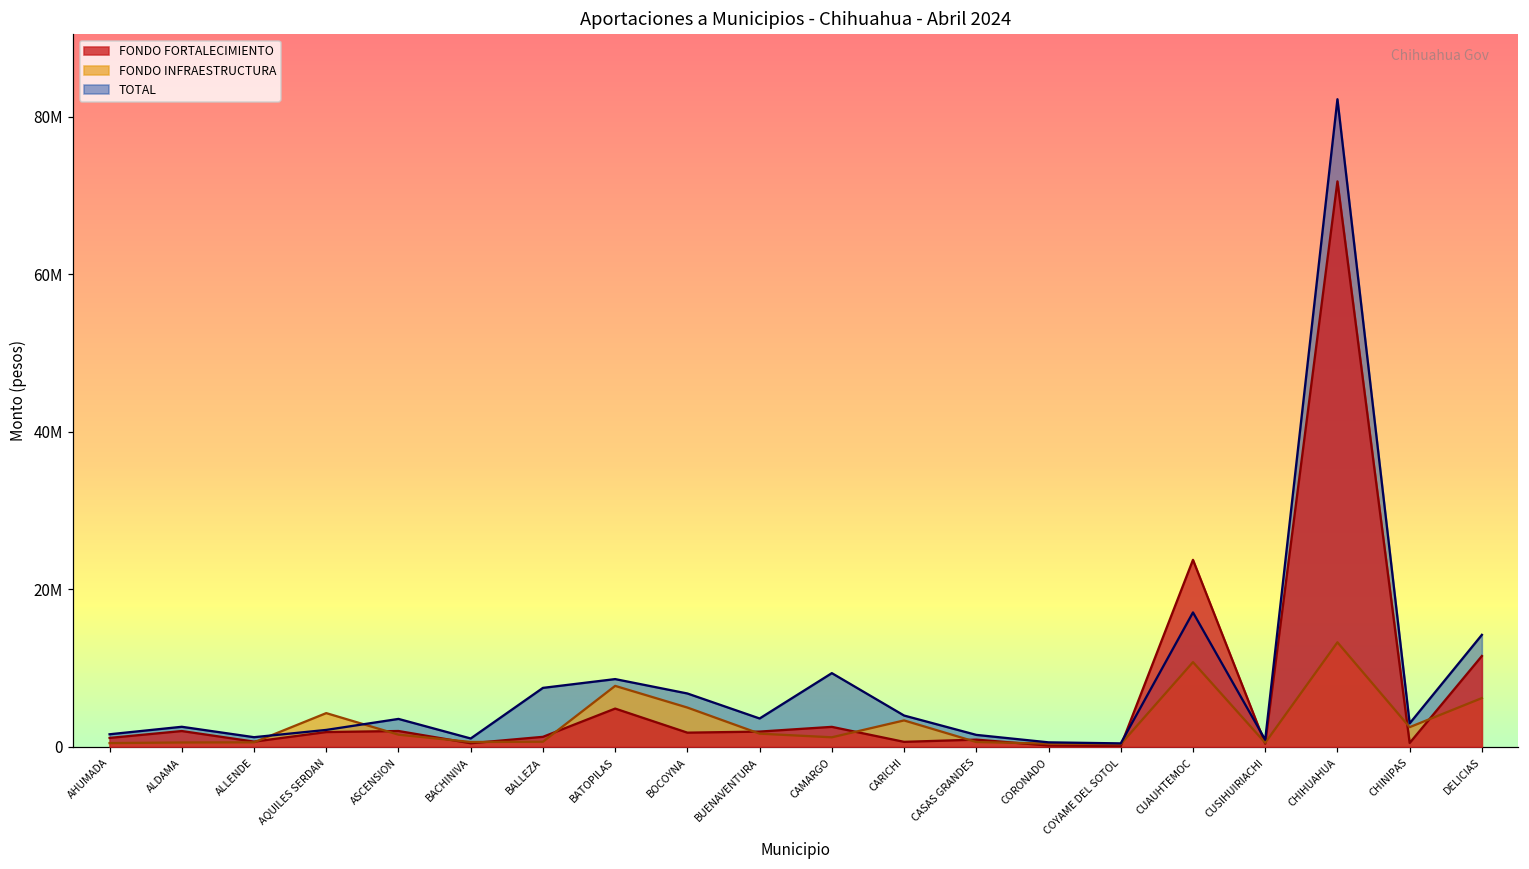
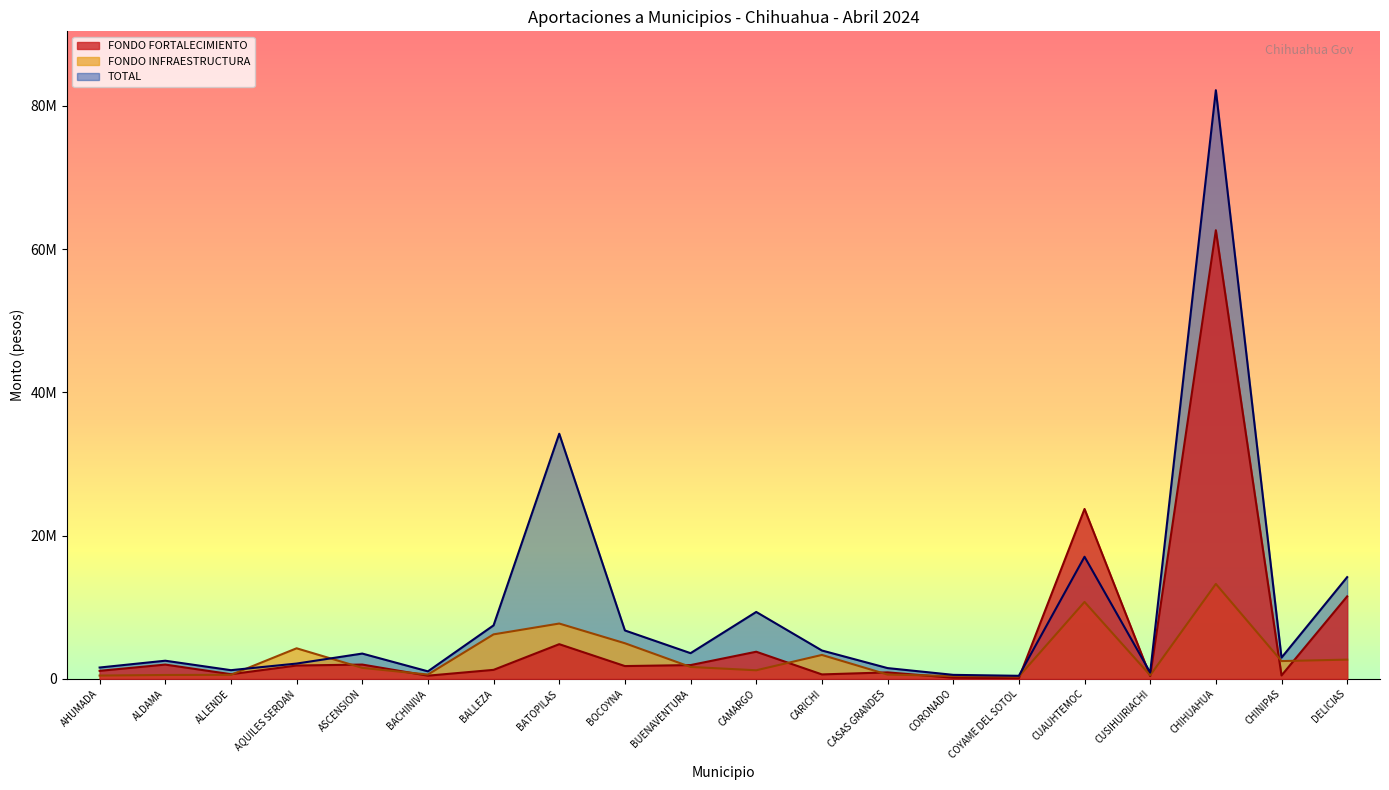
FONDO INFRAESTRUCTURA, BALLEZA: 1000000 -> 6000000
TOTAL, BATOPILAS: 9000000 -> 34000000
FONDO FORTALECIMIENTO, CAMARGO: 3000000 -> 4000000
FONDO FORTALECIMIENTO, CHIHUAHUA: 72000000 -> 63000000
FONDO INFRAESTRUCTURA, DELICIAS: 6000000 -> 3000000
